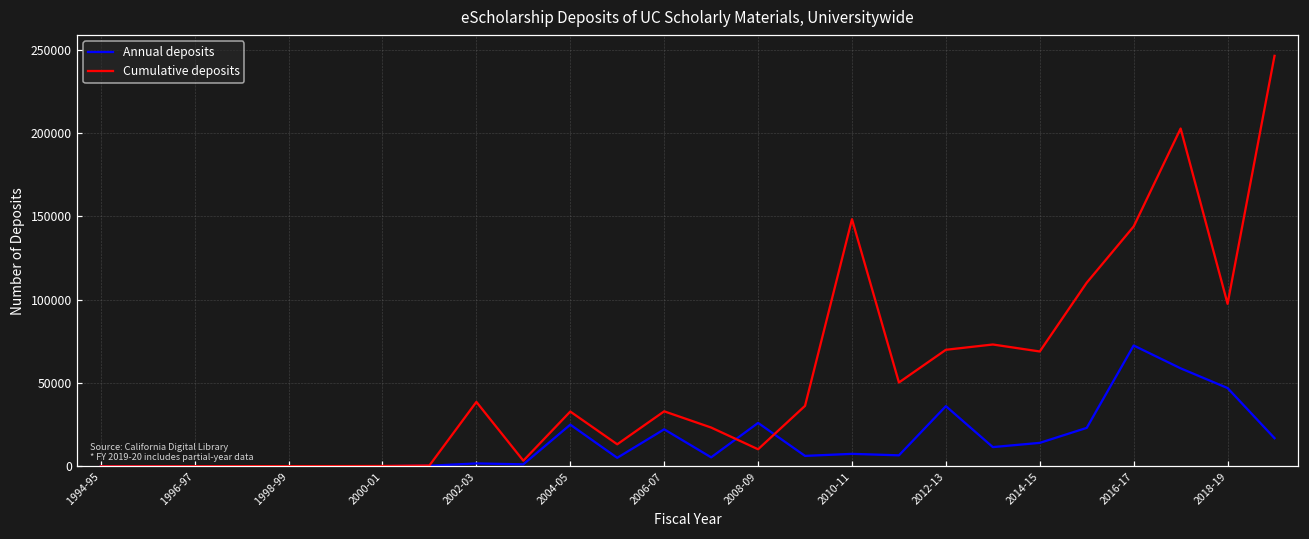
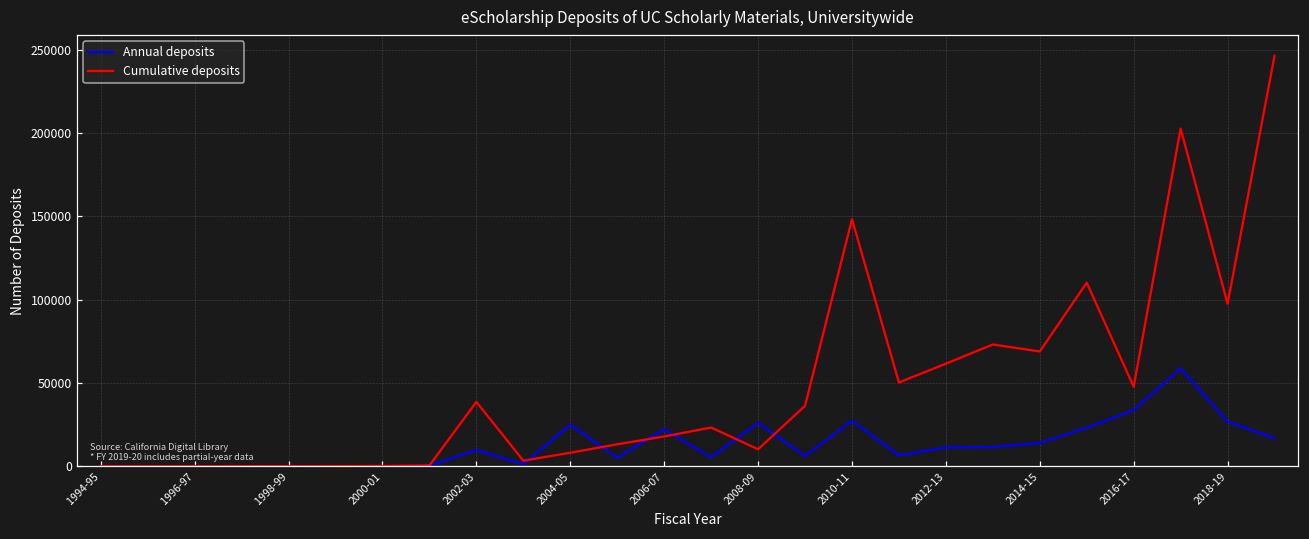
Annual deposits, 2002-03: 2000 -> 10000
Cumulative deposits, 2004-05: 33000 -> 8000
Cumulative deposits, 2006-07: 33000 -> 18000
Annual deposits, 2010-11: 7000 -> 27000
Annual deposits, 2012-13: 36000 -> 11000
Cumulative deposits, 2012-13: 70000 -> 62000
Annual deposits, 2016-17: 73000 -> 34000
Cumulative deposits, 2016-17: 144000 -> 48000
Annual deposits, 2018-19: 47000 -> 27000
